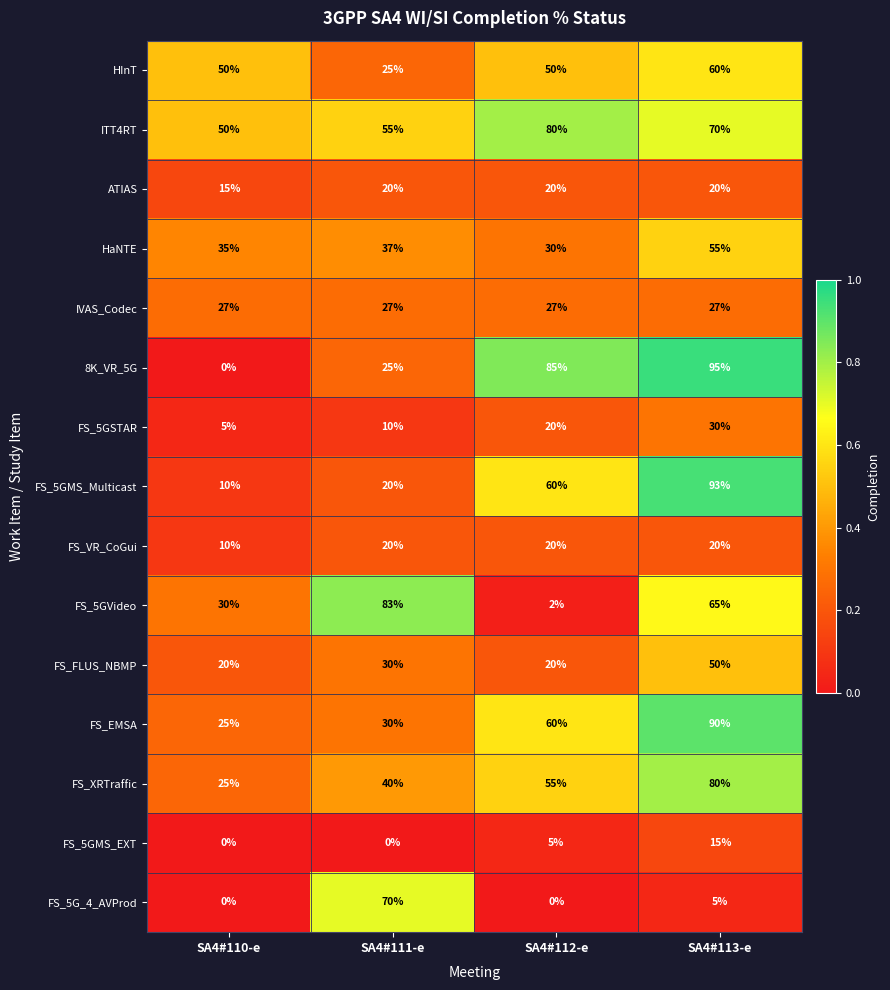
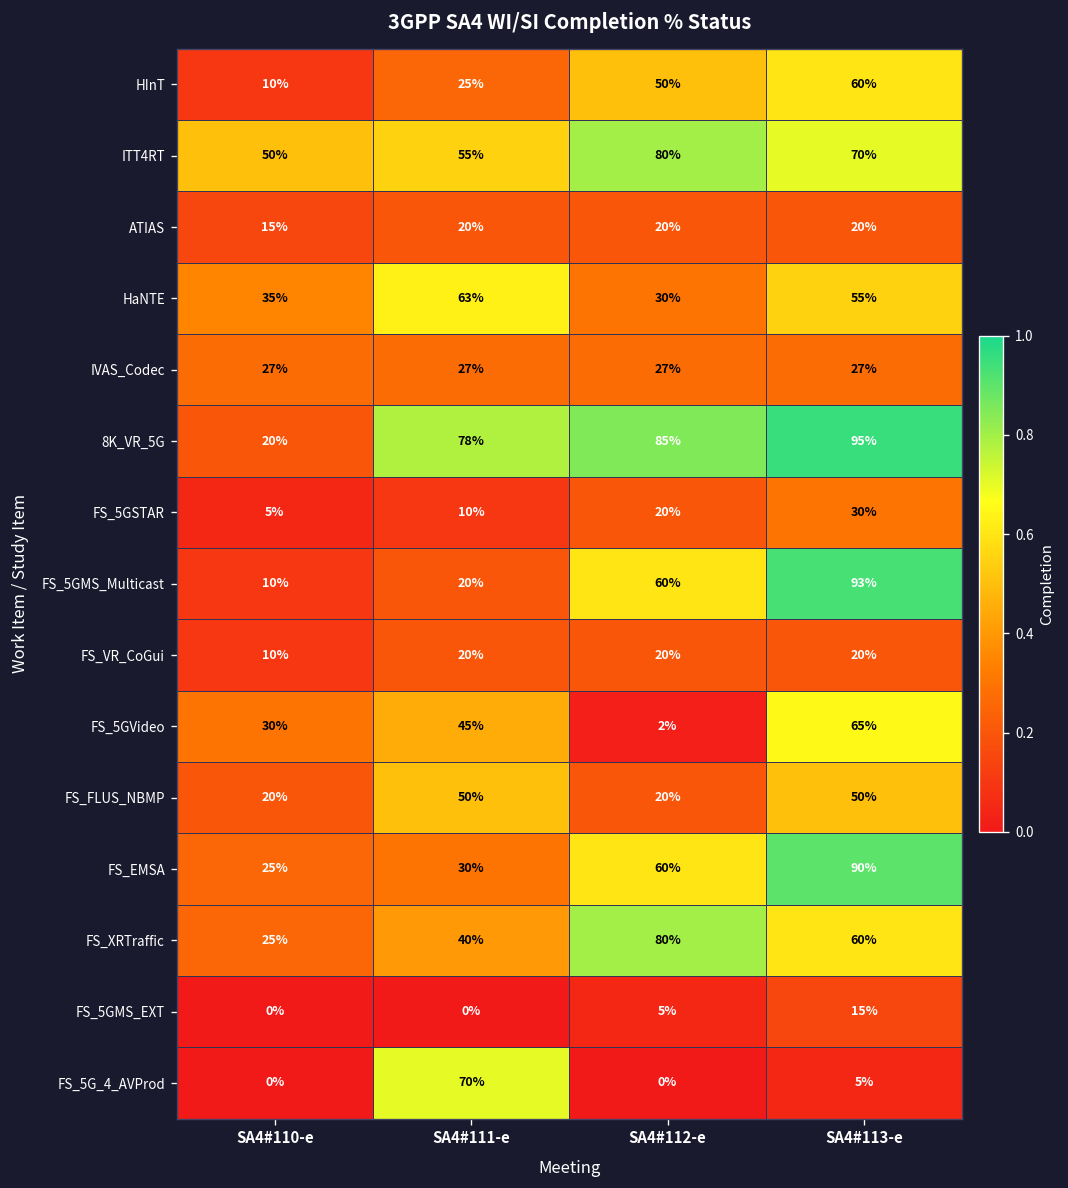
HInT, SA4#110-e: 50% -> 10%
HaNTE, SA4#111-e: 37% -> 63%
8K_VR_5G, SA4#110-e: 0% -> 20%
8K_VR_5G, SA4#111-e: 25% -> 78%
FS_5GVideo, SA4#111-e: 83% -> 45%
FS_FLUS_NBMP, SA4#111-e: 30% -> 50%
FS_XRTraffic, SA4#112-e: 55% -> 80%
FS_XRTraffic, SA4#113-e: 80% -> 60%
